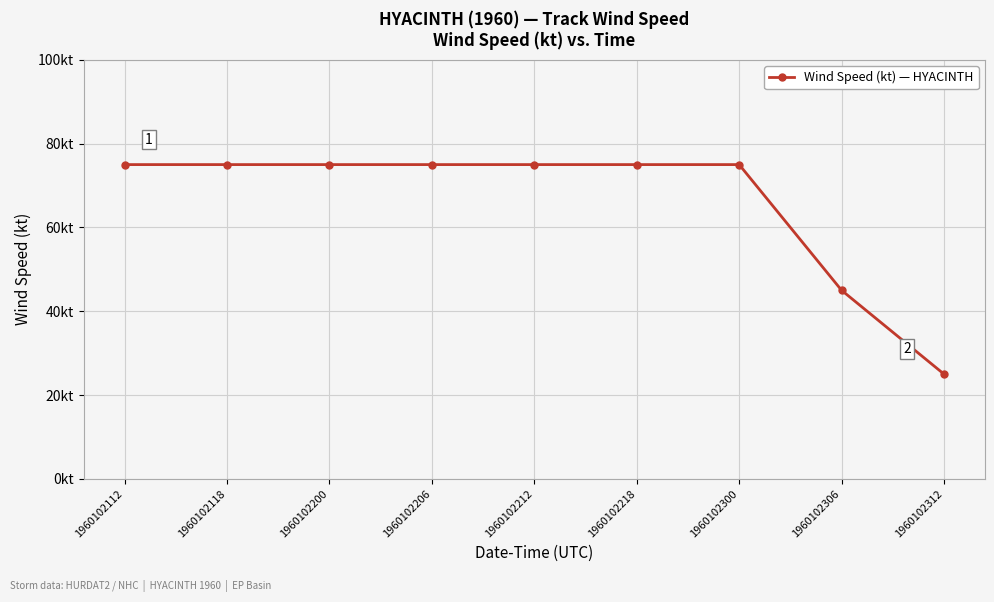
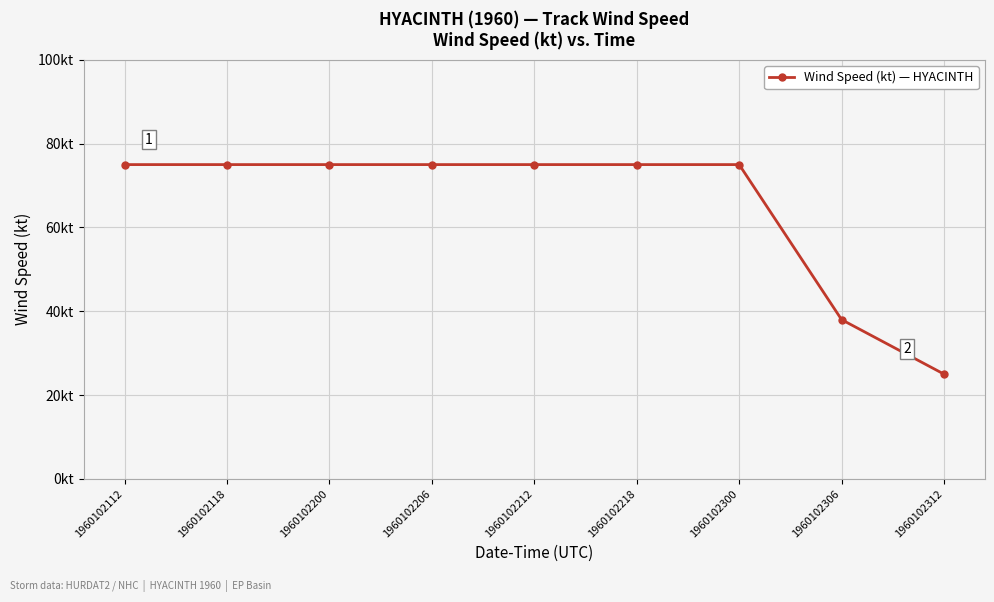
1960102306: 45kt -> 38kt
